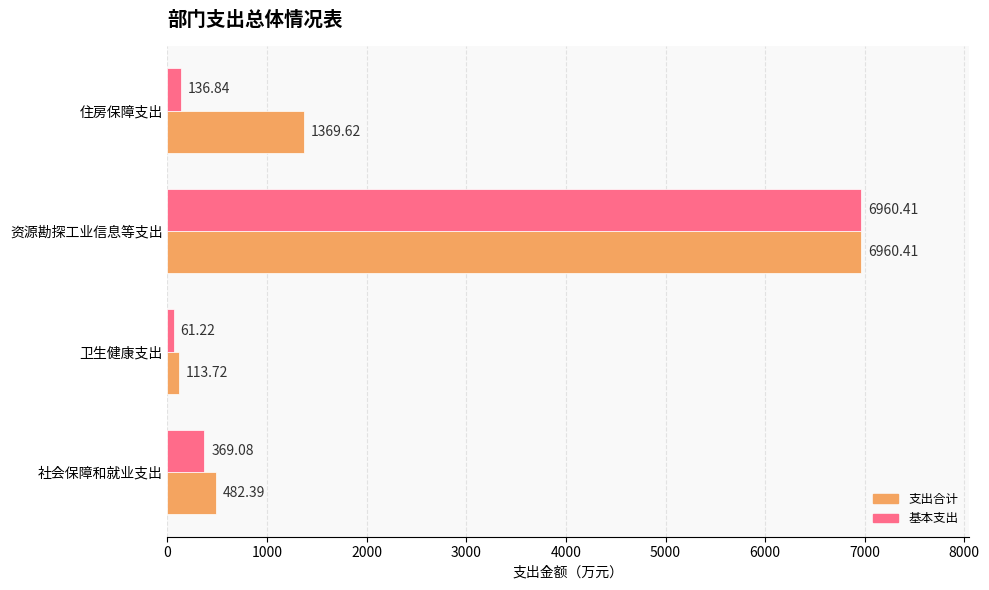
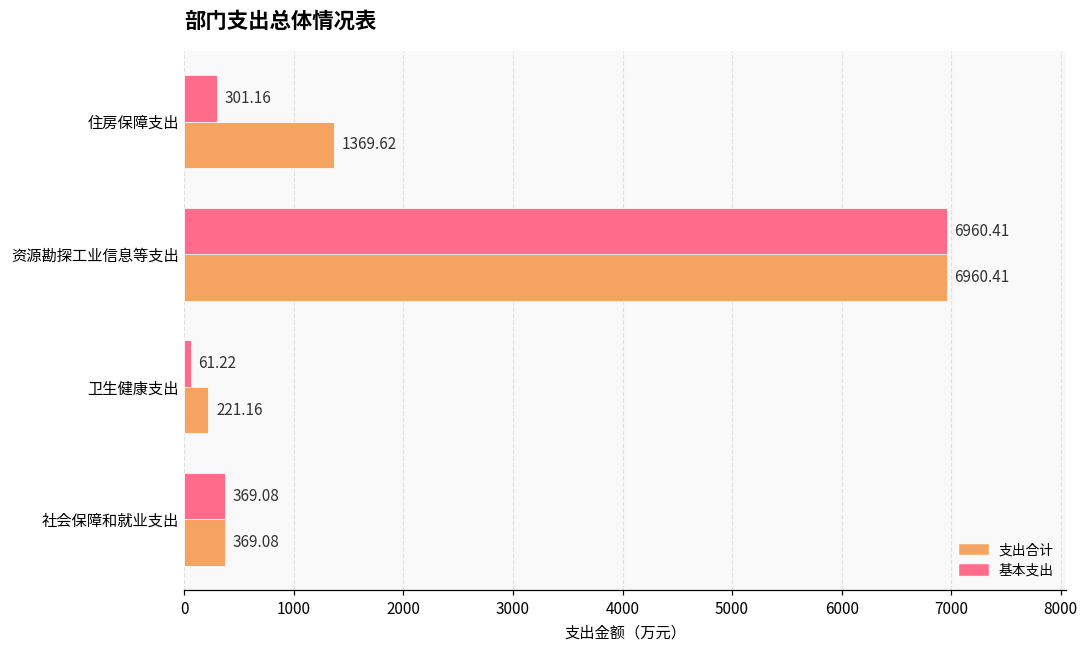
基本支出, 住房保障支出: 136.84 -> 301.16
支出合计, 卫生健康支出: 113.72 -> 221.16
支出合计, 社会保障和就业支出: 482.39 -> 369.08
